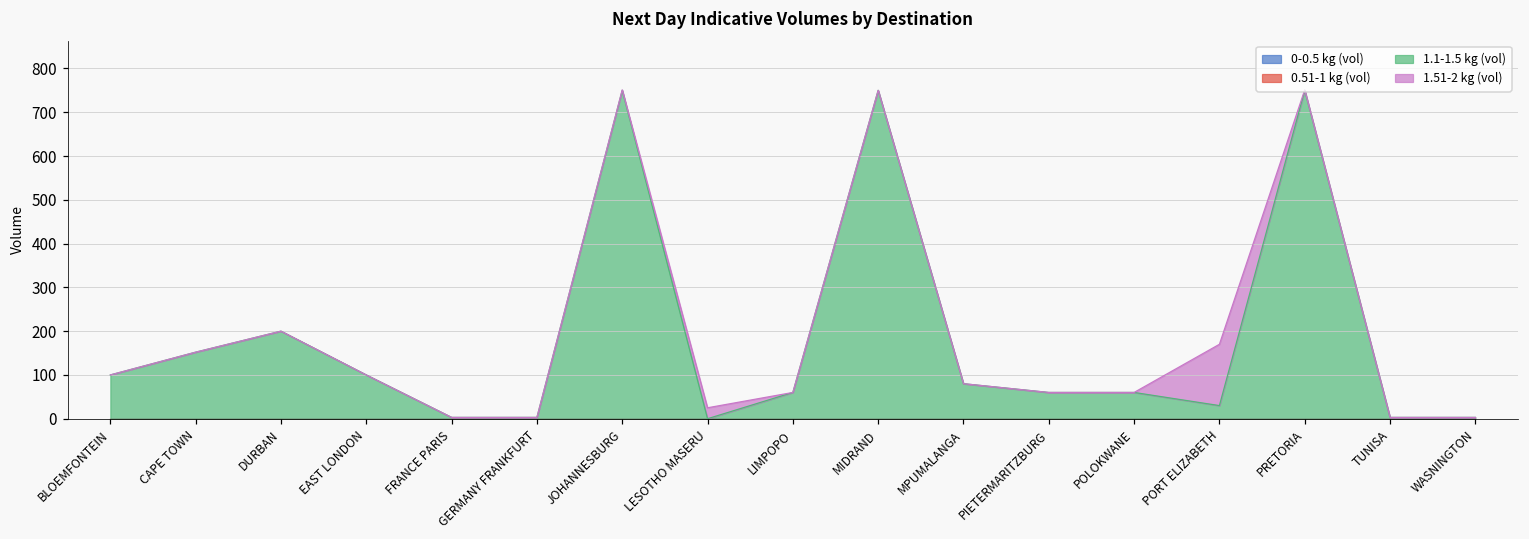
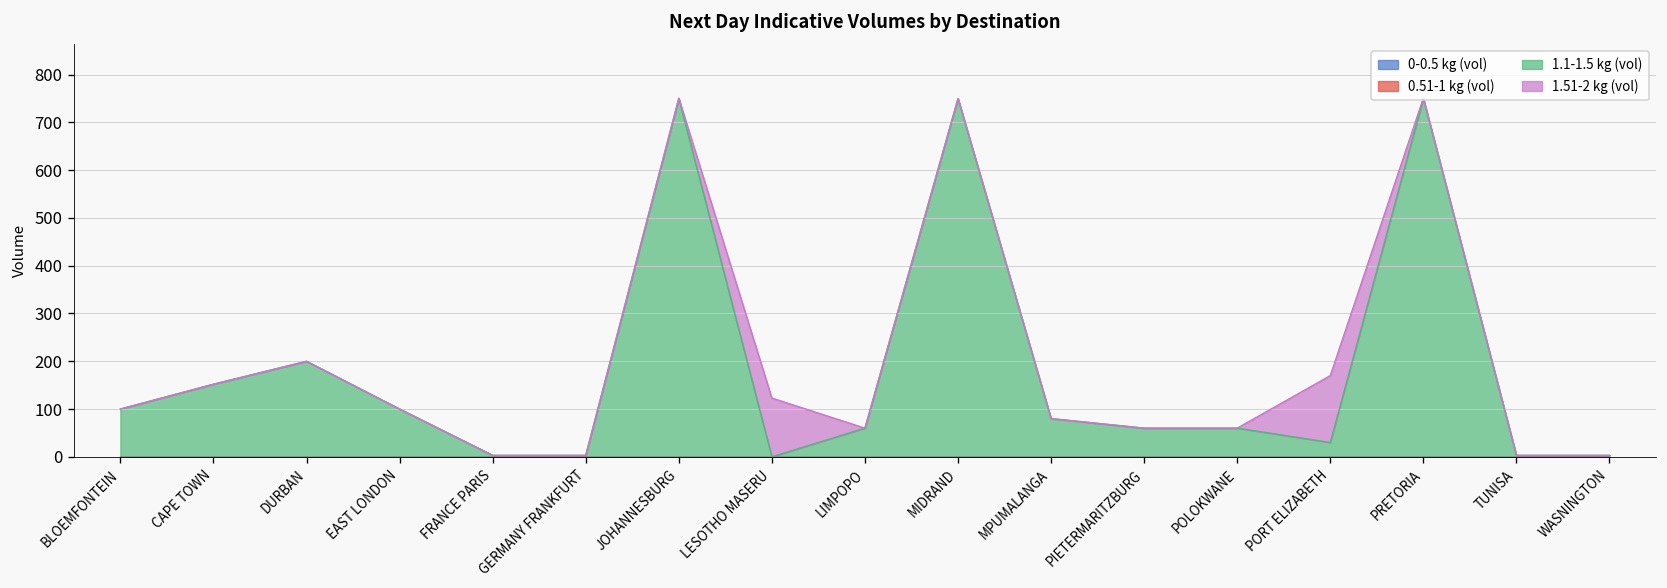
1.51-2 kg (vol), LESOTHO MASERU: 30 -> 120
